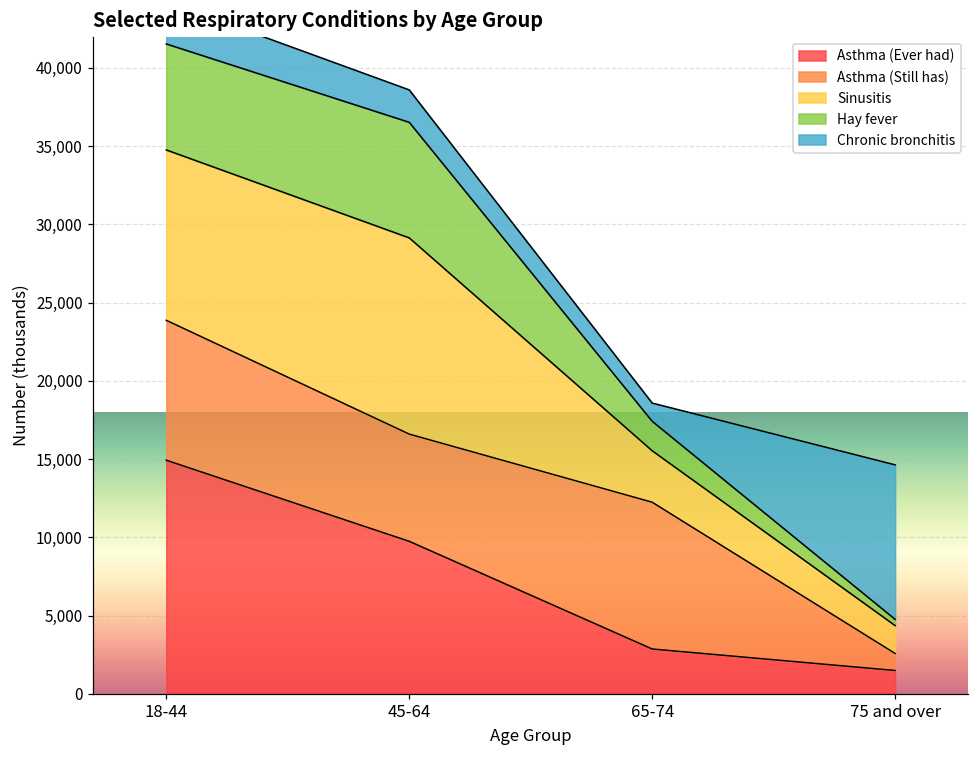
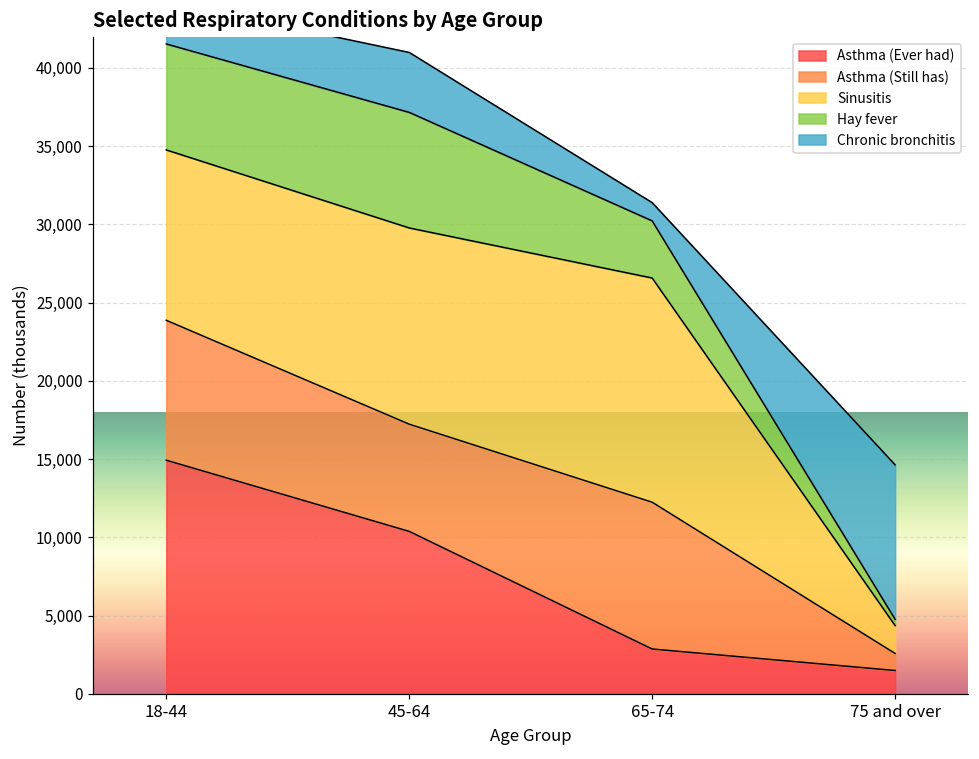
Asthma (Ever had), 45-64: 9,700 -> 10,400
Chronic bronchitis, 45-64: 2,100 -> 3,800
Sinusitis, 65-74: 3,300 -> 14,300
Hay fever, 65-74: 1,900 -> 3,700
